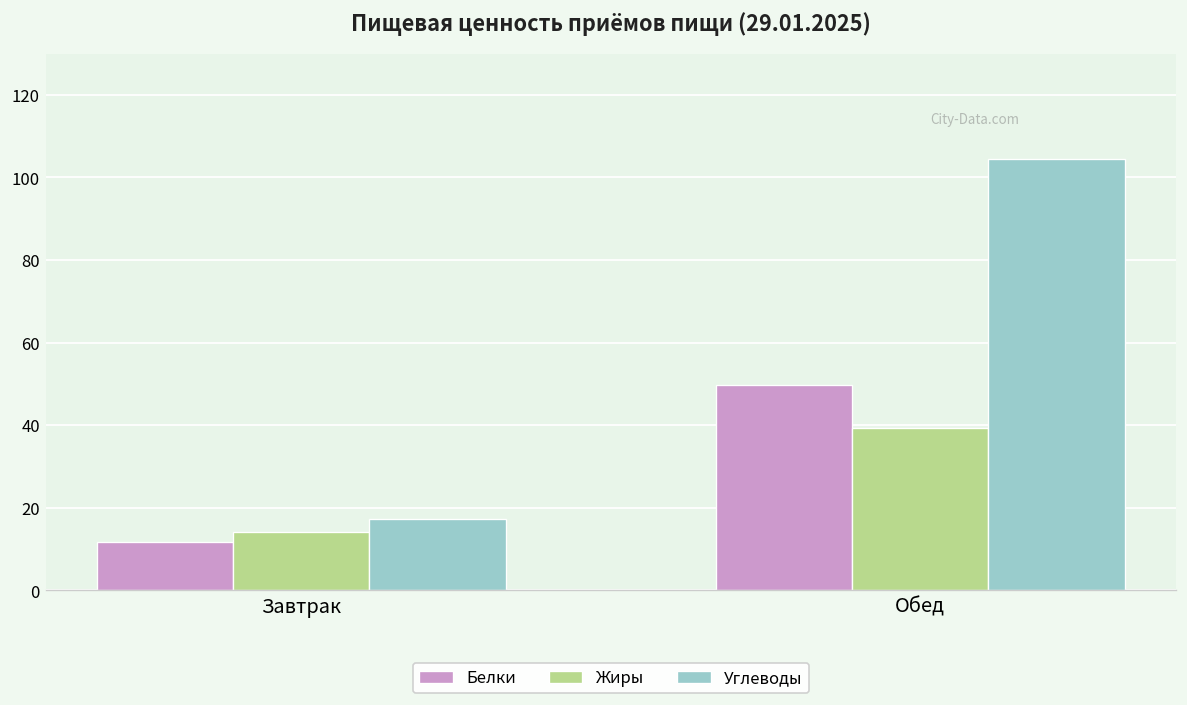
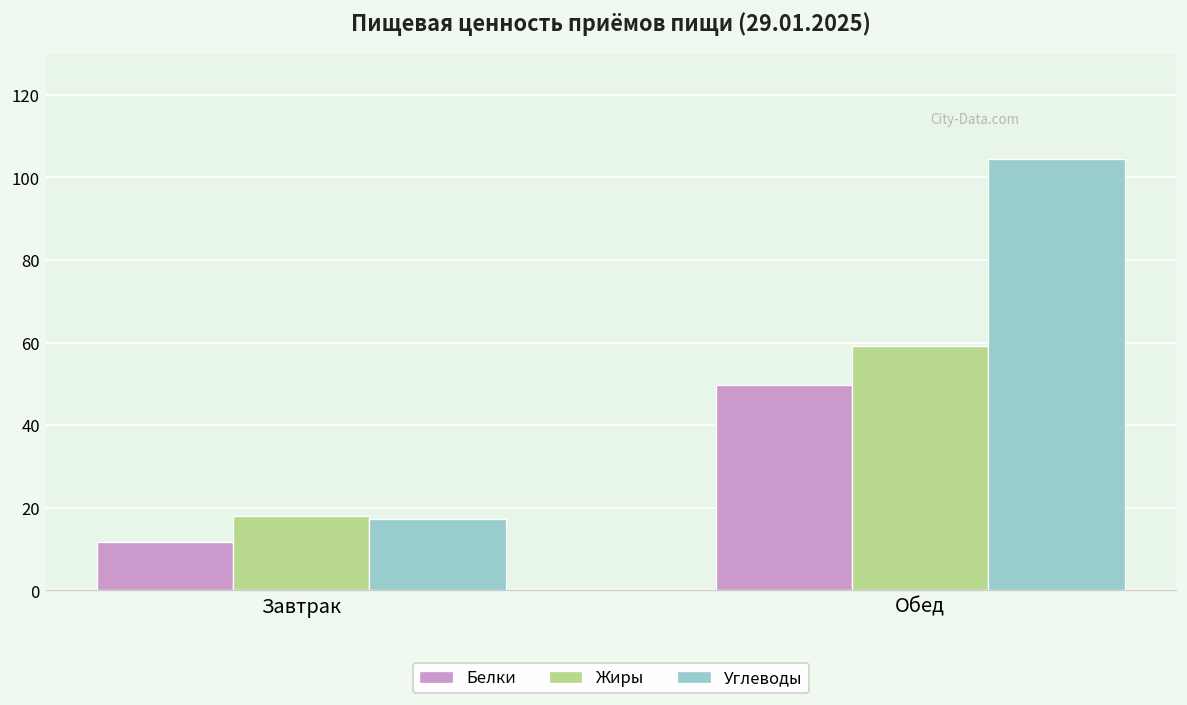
Жиры, Завтрак: 14 -> 18
Жиры, Обед: 39 -> 59
